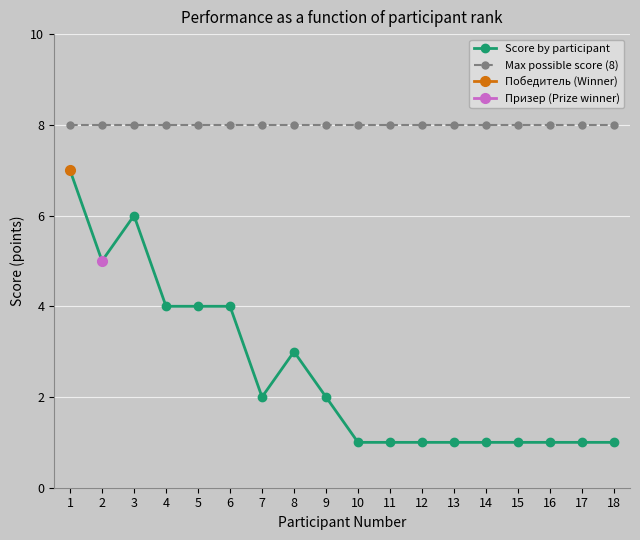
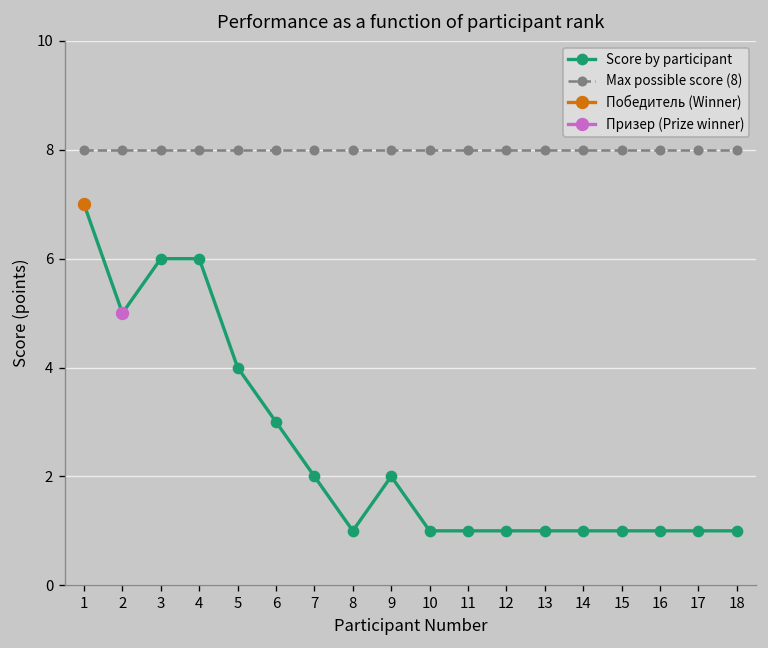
Score by participant, 4: 4 -> 6
Score by participant, 6: 4 -> 3
Score by participant, 8: 3 -> 1
